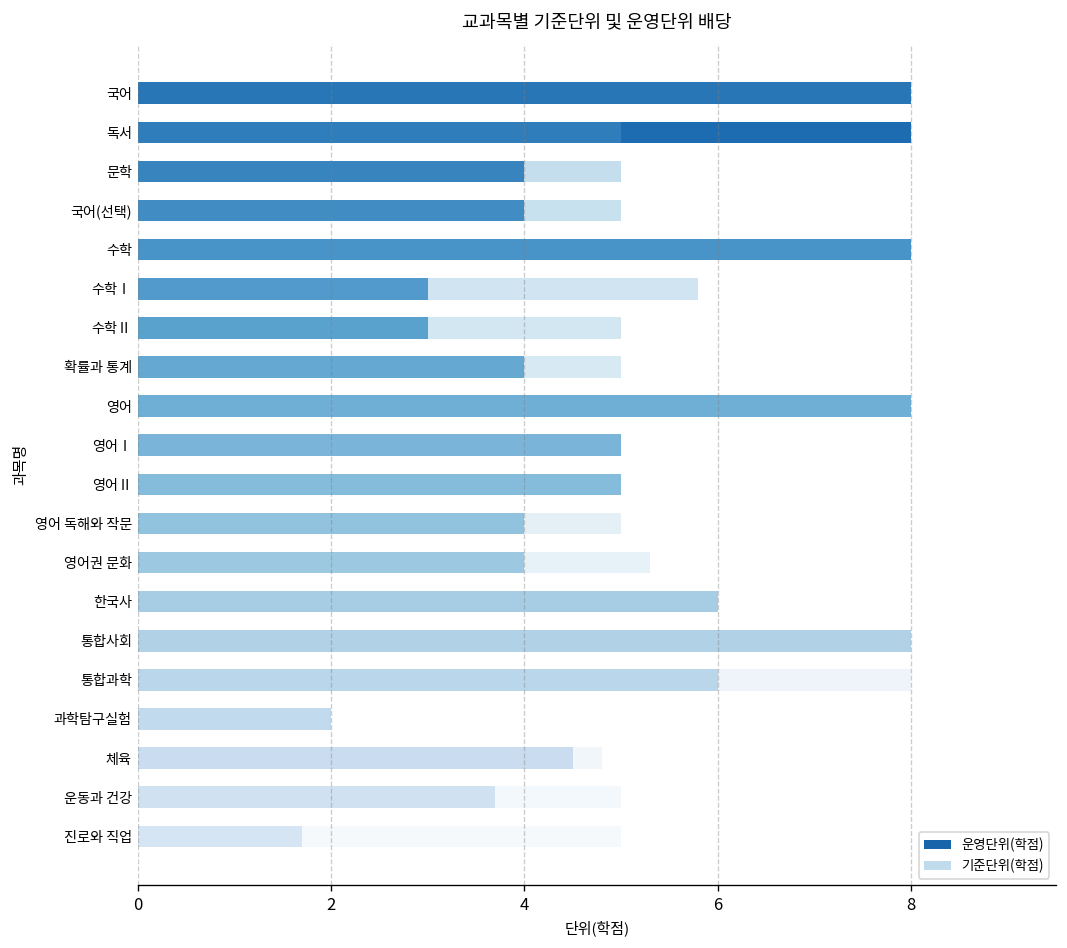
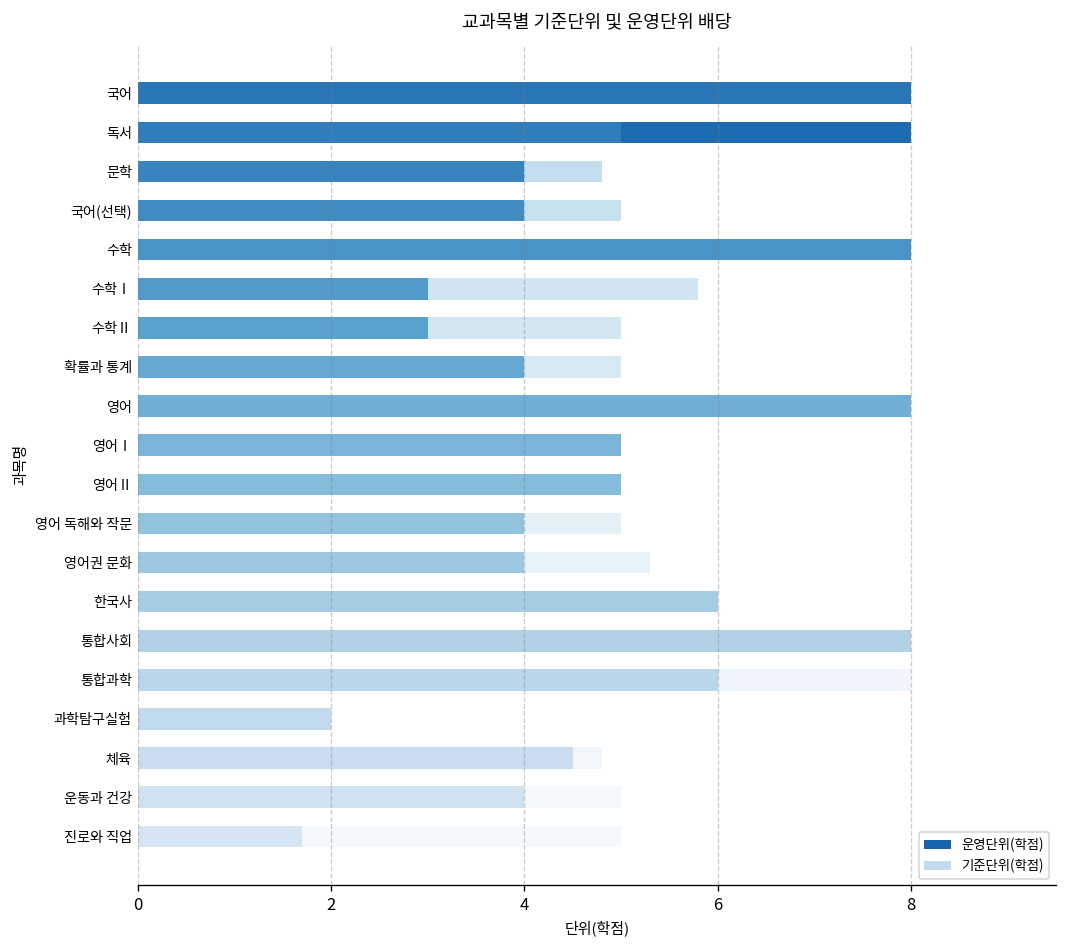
기준단위(학점), 문학: 5.0 -> 4.8
운영단위(학점), 운동과 건강: 3.7 -> 4.0
